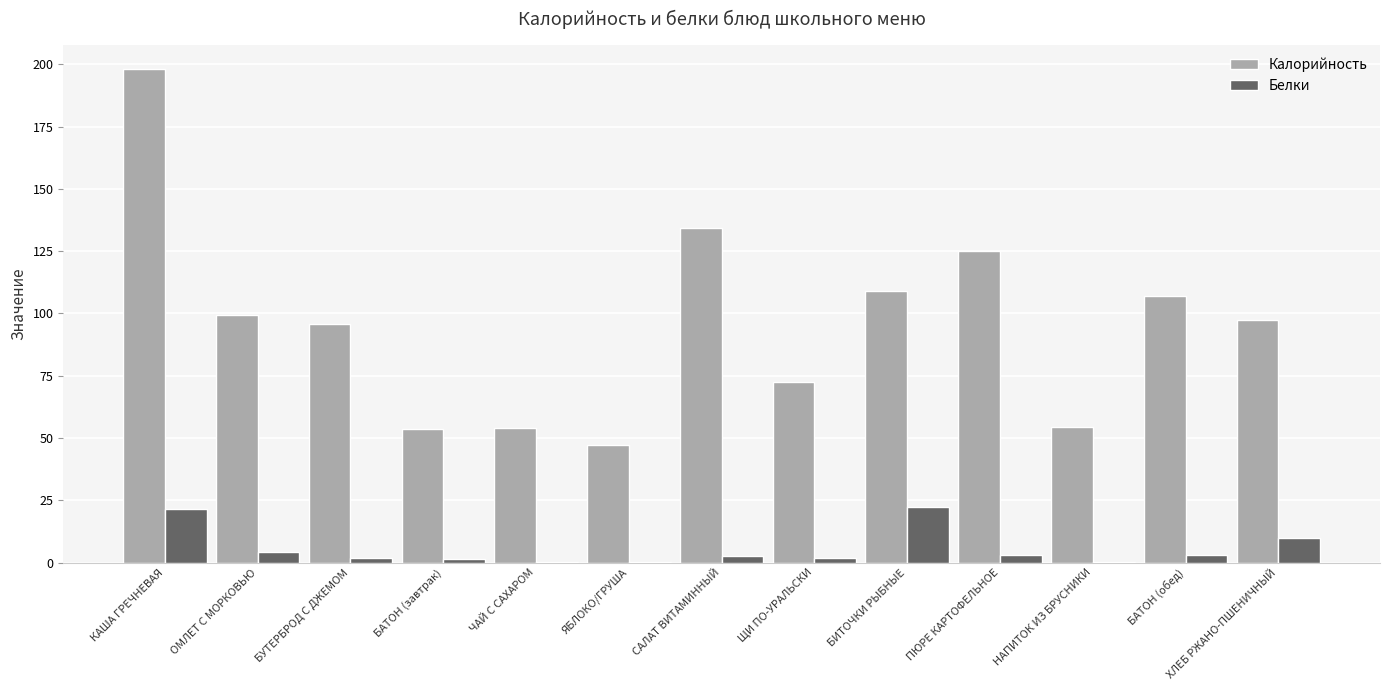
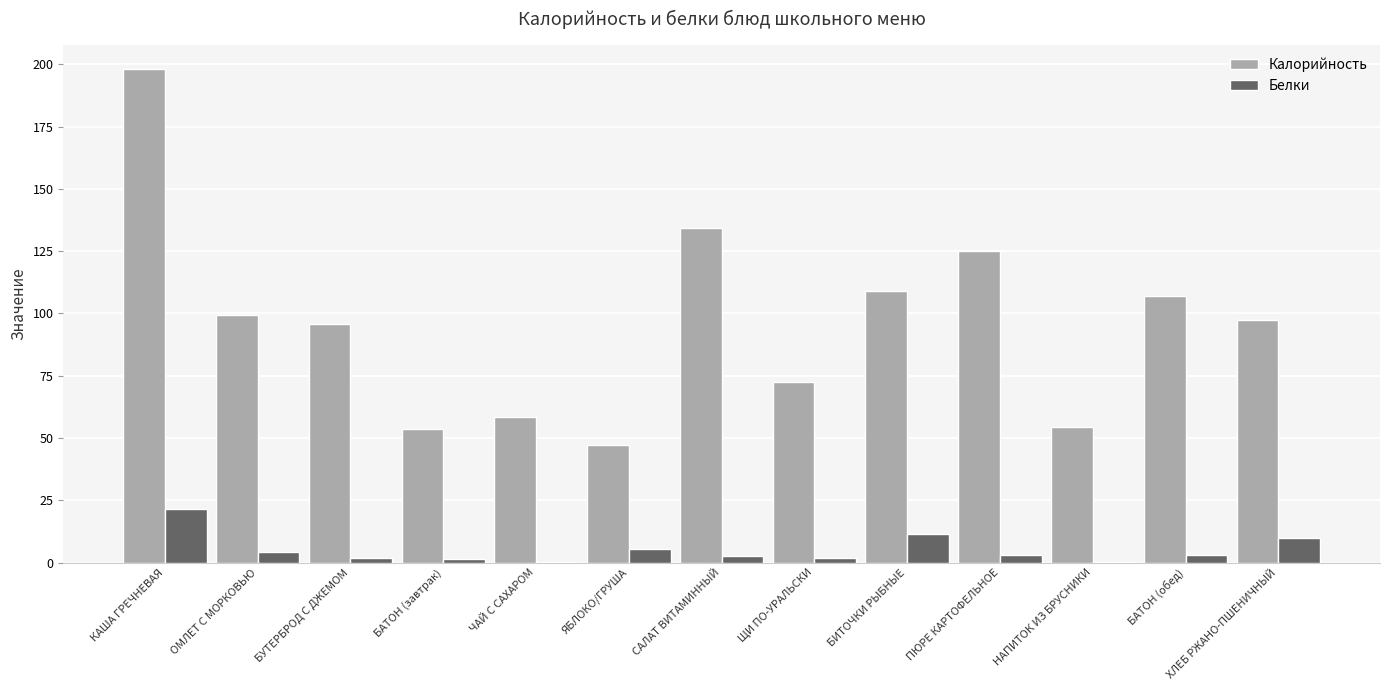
Калорийность, ЧАЙ С САХАРОМ: 54 -> 58
Белки, ЯБЛОКО/ГРУША: 0 -> 6
Белки, БИТОЧКИ РЫБНЫЕ: 22 -> 11
